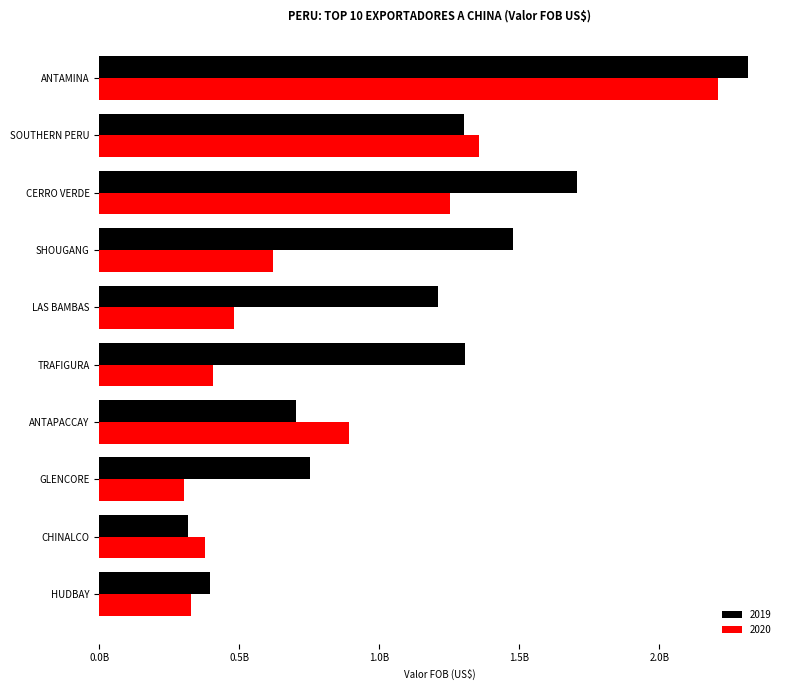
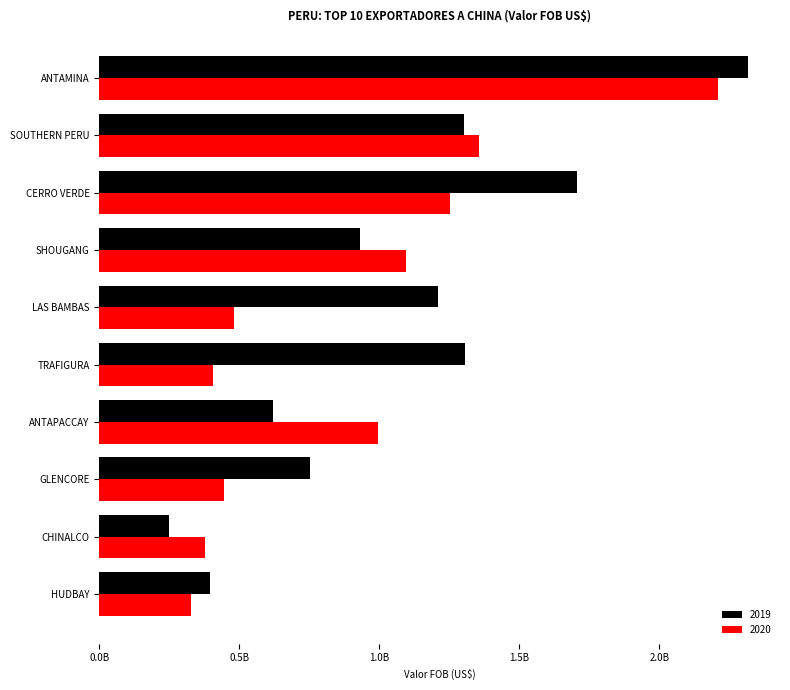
2019, SHOUGANG: 1480000000 -> 930000000
2020, SHOUGANG: 620000000 -> 1100000000
2019, ANTAPACCAY: 700000000 -> 620000000
2020, ANTAPACCAY: 890000000 -> 1000000000
2020, GLENCORE: 300000000 -> 440000000
2019, CHINALCO: 310000000 -> 250000000
